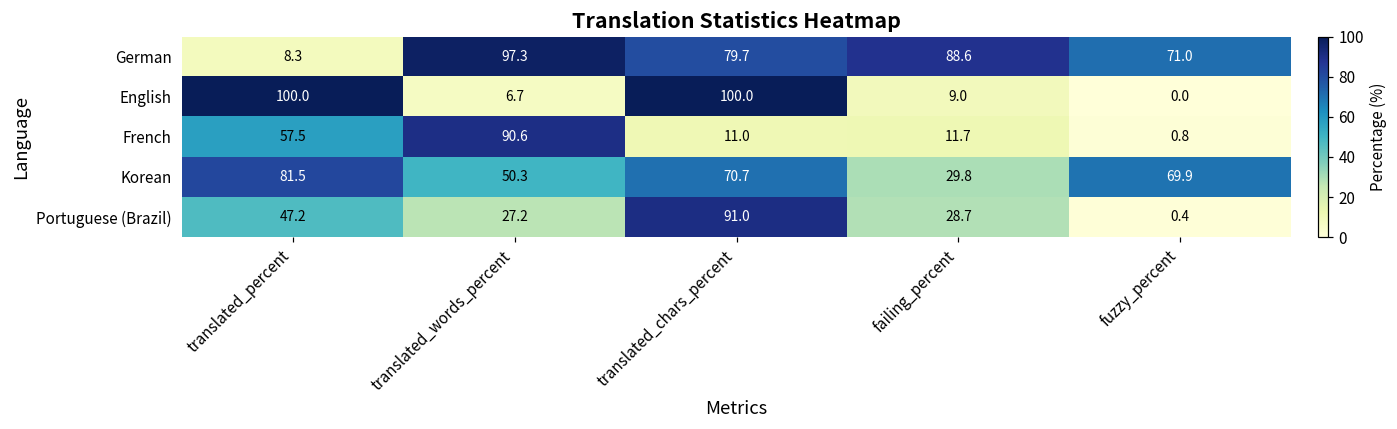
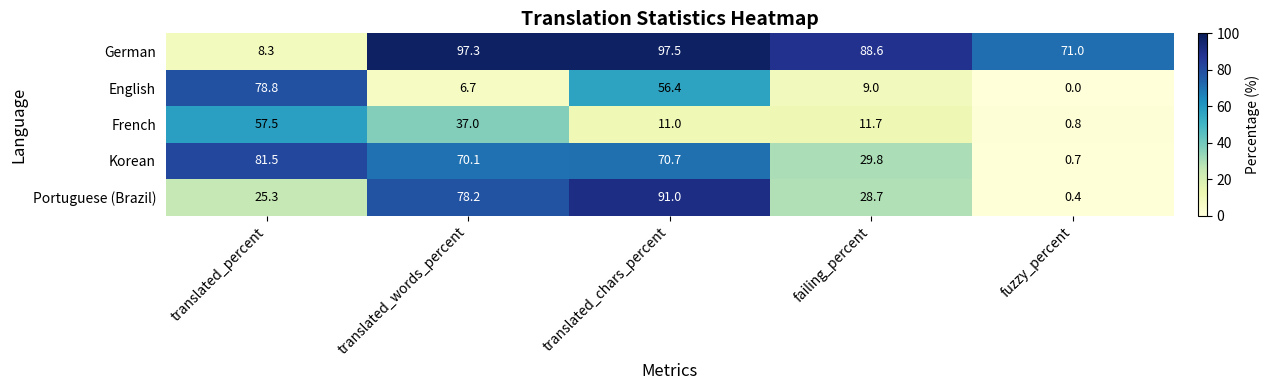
German, translated_chars_percent: 79.7 -> 97.5
English, translated_percent: 100.0 -> 78.8
English, translated_chars_percent: 100.0 -> 56.4
French, translated_words_percent: 90.6 -> 37.0
Korean, translated_words_percent: 50.3 -> 70.1
Korean, fuzzy_percent: 69.9 -> 0.7
Portuguese (Brazil), translated_percent: 47.2 -> 25.3
Portuguese (Brazil), translated_words_percent: 27.2 -> 78.2
